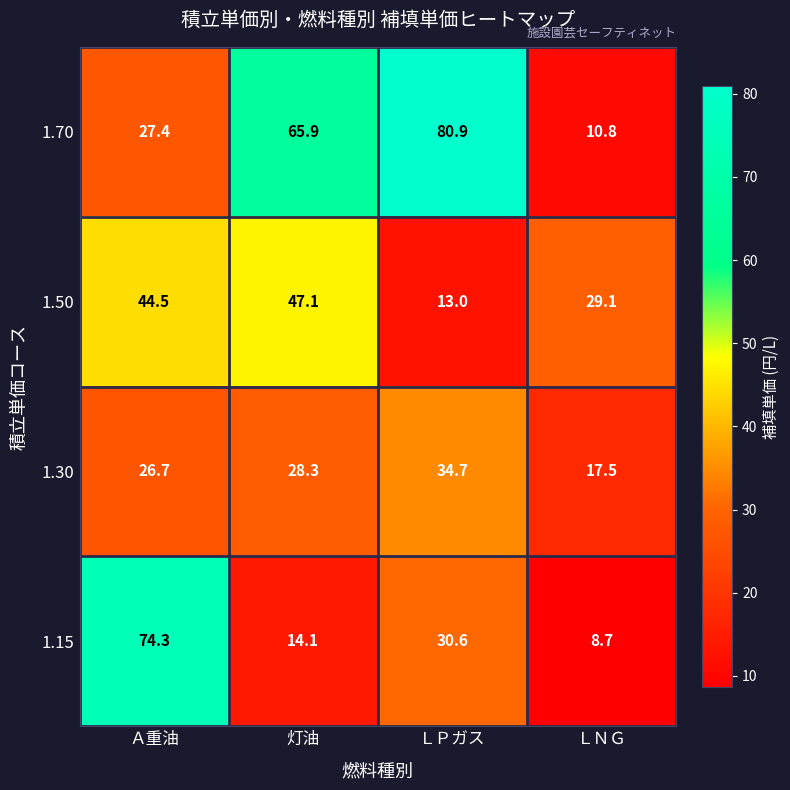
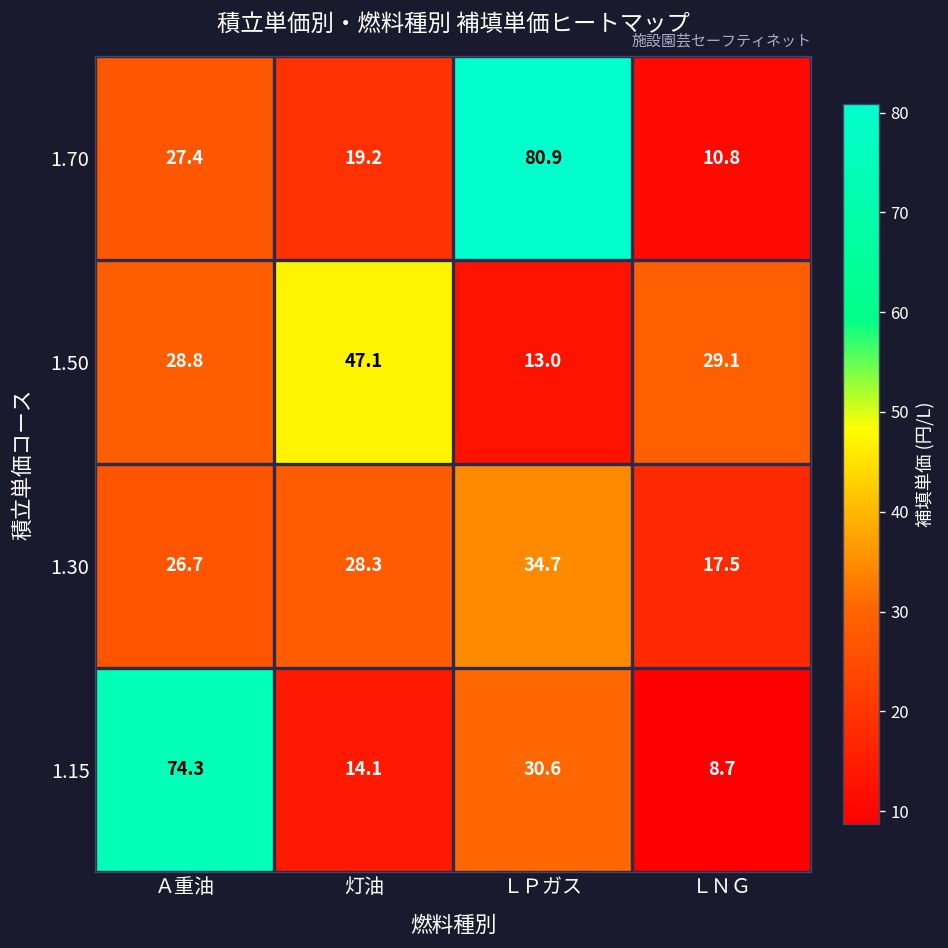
1.70, 灯油: 65.9 -> 19.2
1.50, Ａ重油: 44.5 -> 28.8
